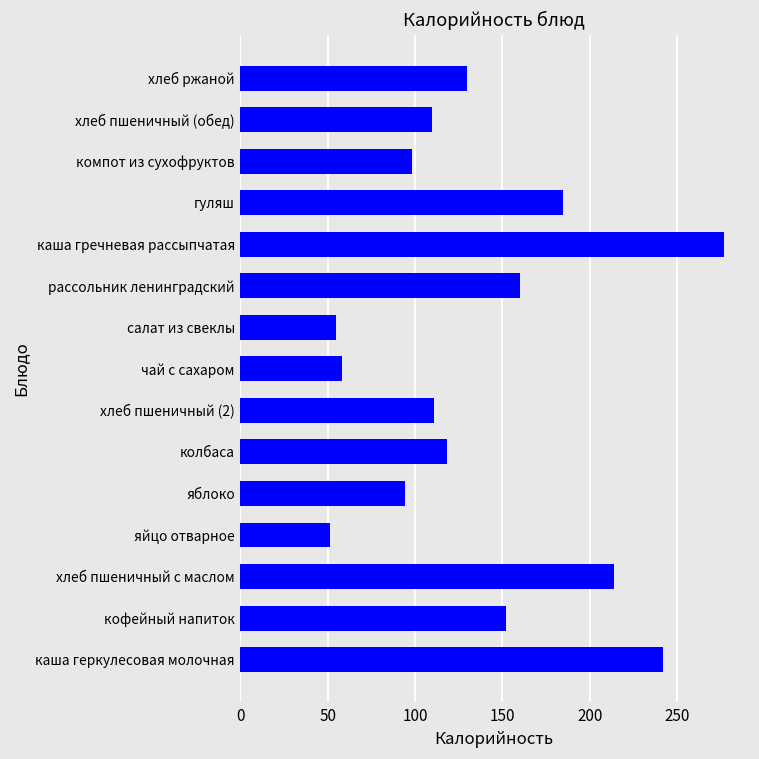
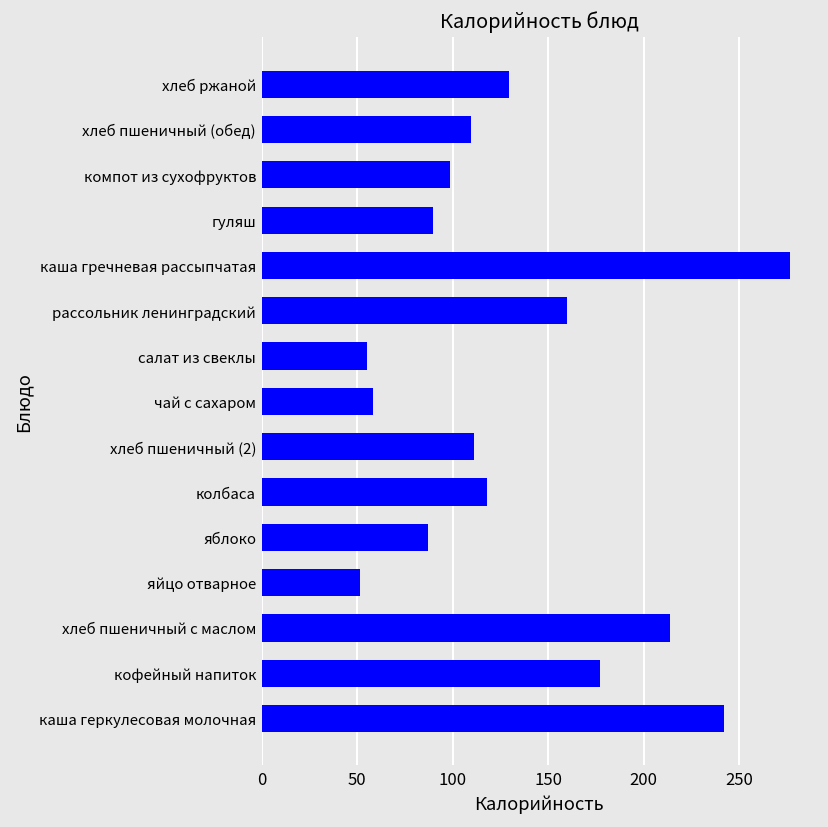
гуляш: 185 -> 90
яблоко: 94 -> 87
кофейный напиток: 152 -> 177
